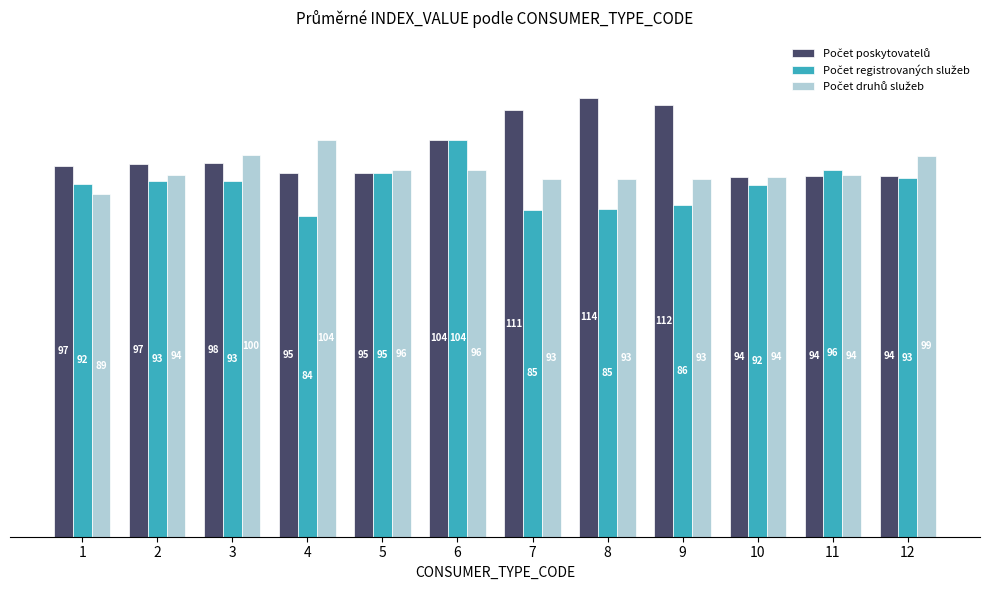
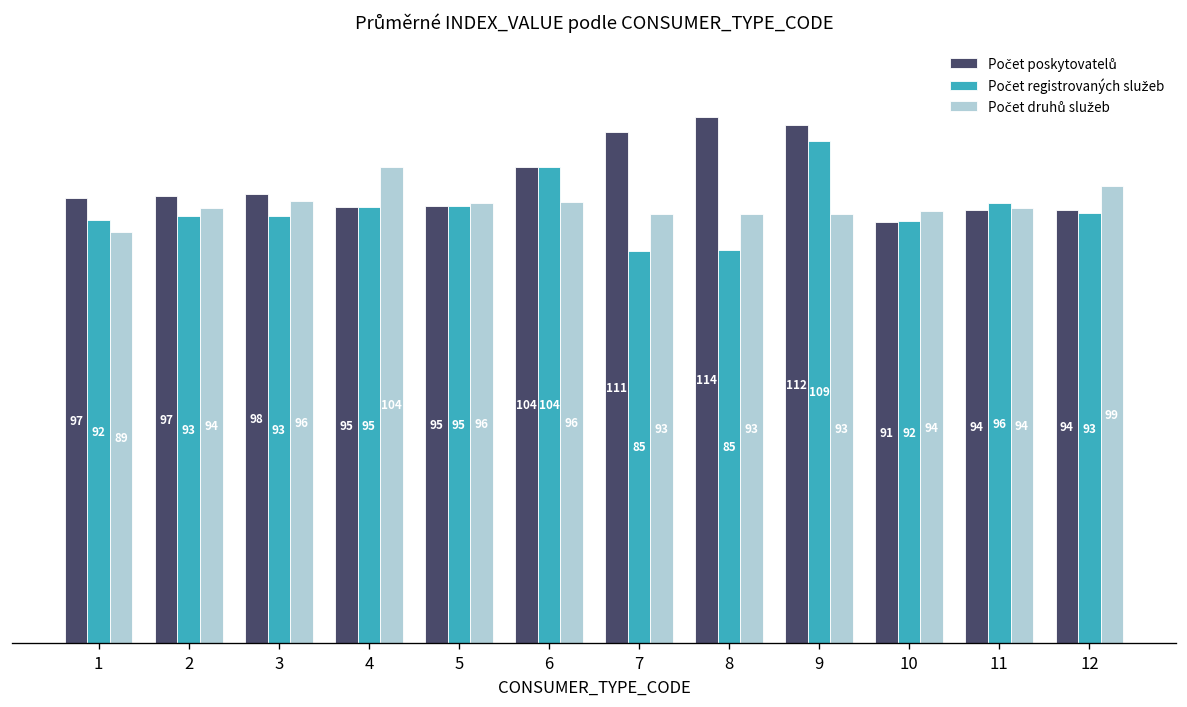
Počet druhů služeb, 3: 100 -> 96
Počet registrovaných služeb, 4: 84 -> 95
Počet registrovaných služeb, 9: 86 -> 109
Počet poskytovatelů, 10: 94 -> 91
